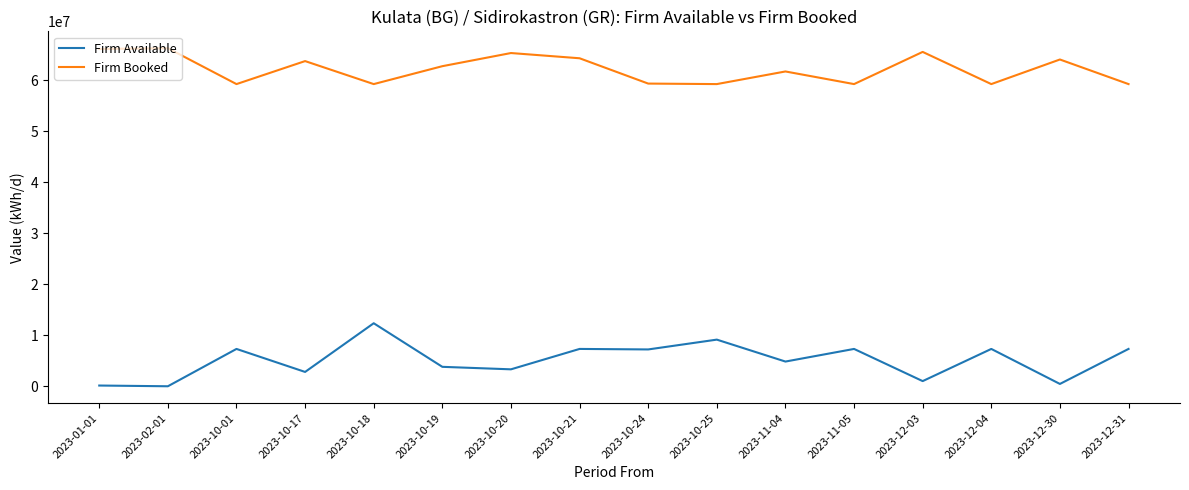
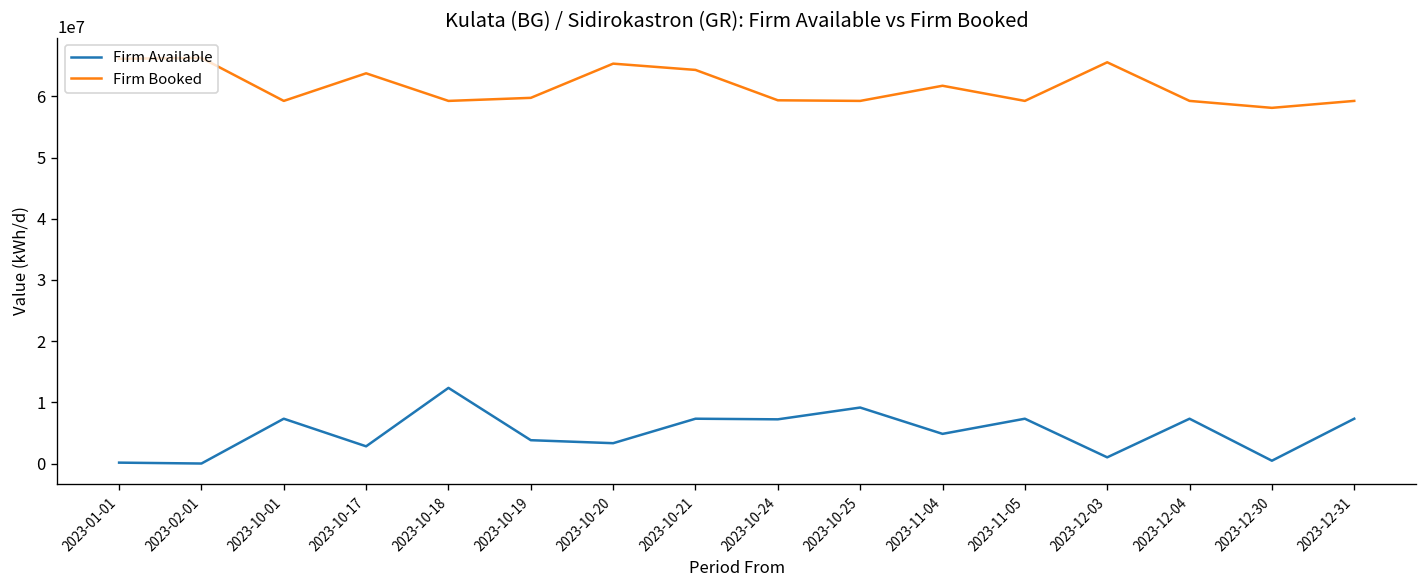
Firm Booked, 2023-10-19: 63000000 -> 60000000
Firm Booked, 2023-12-30: 64000000 -> 58000000
